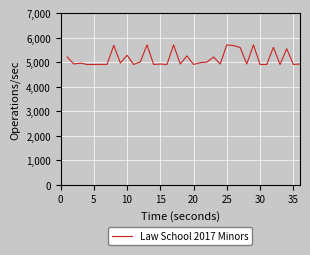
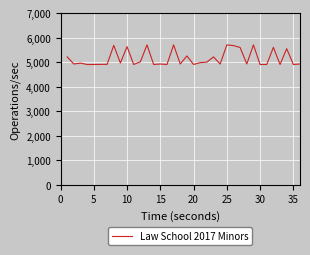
10: 5,300 -> 5,600
